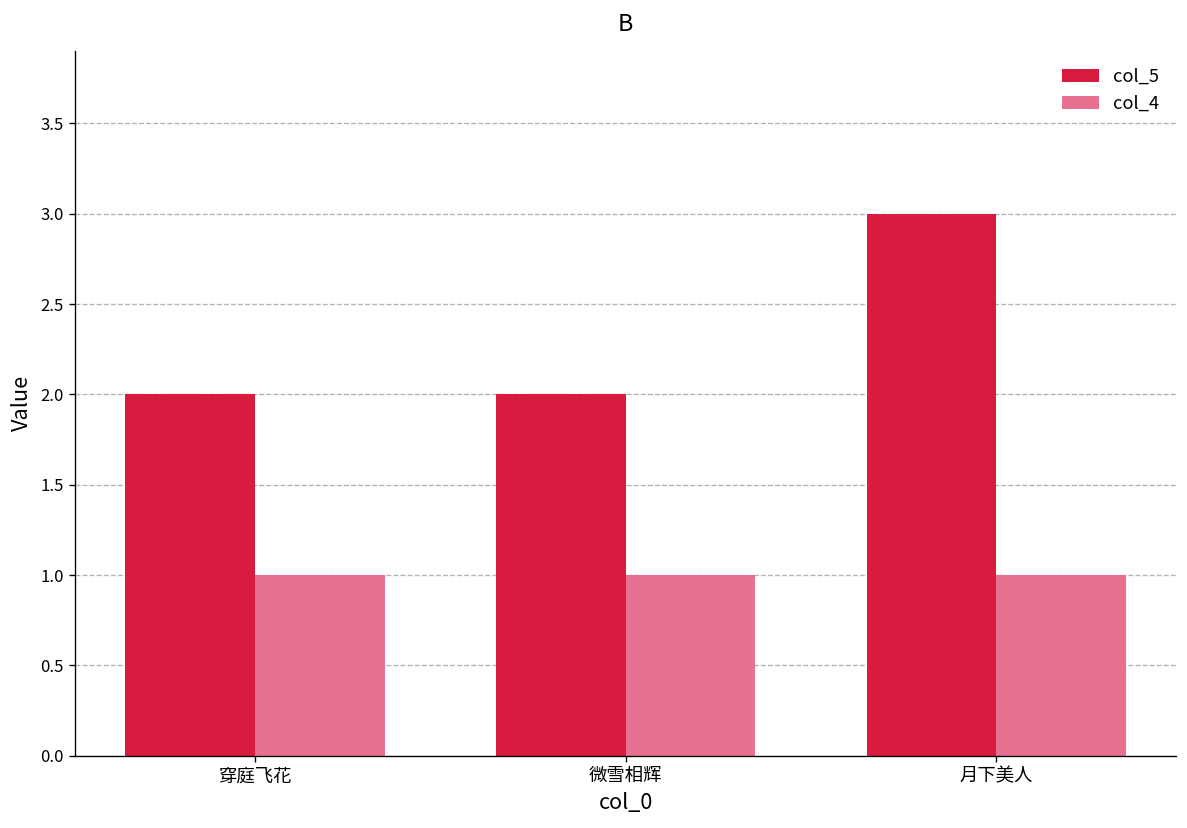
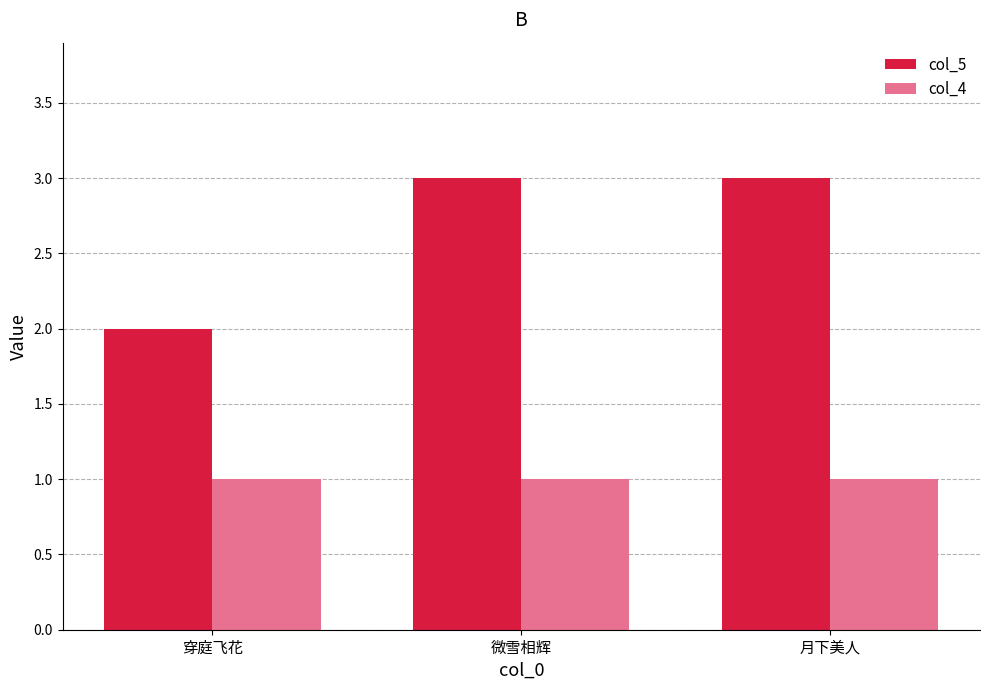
col_5, 微雪相辉: 2 -> 3
